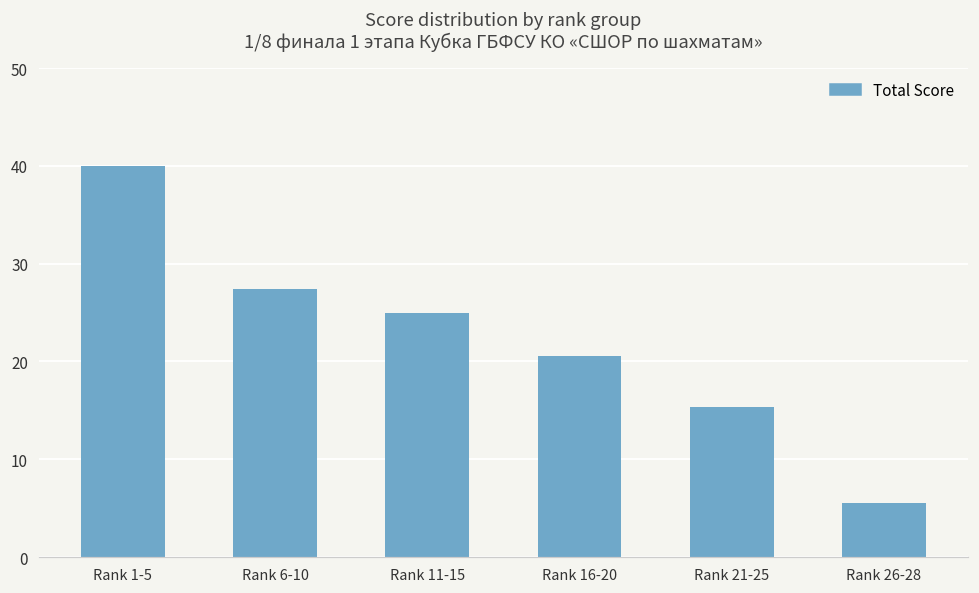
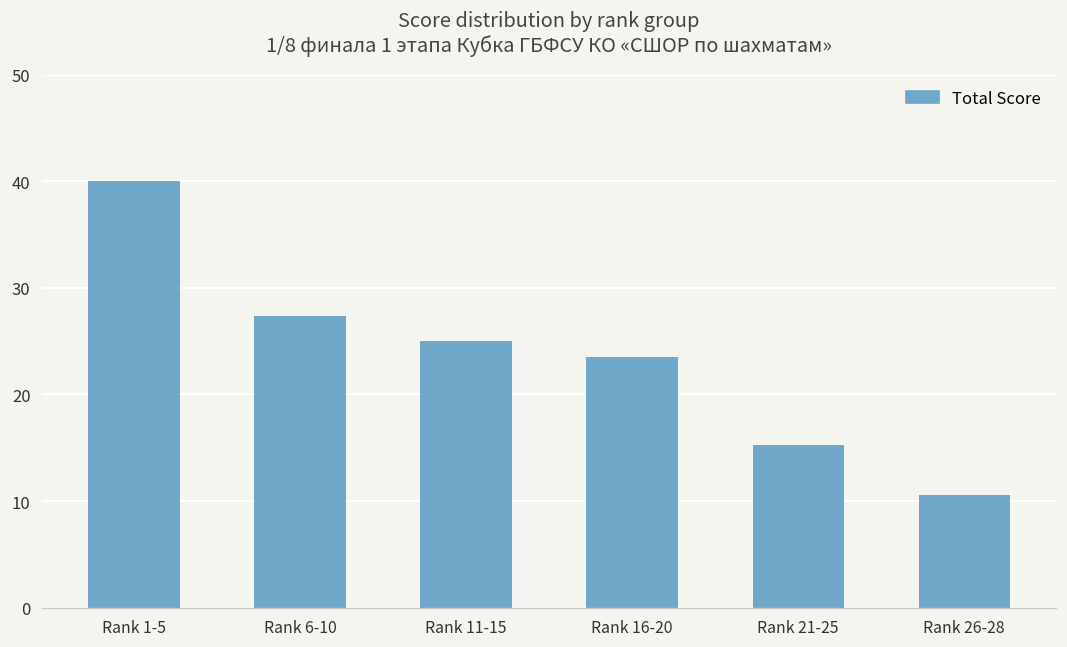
Rank 16-20: 21 -> 24
Rank 26-28: 6 -> 11
